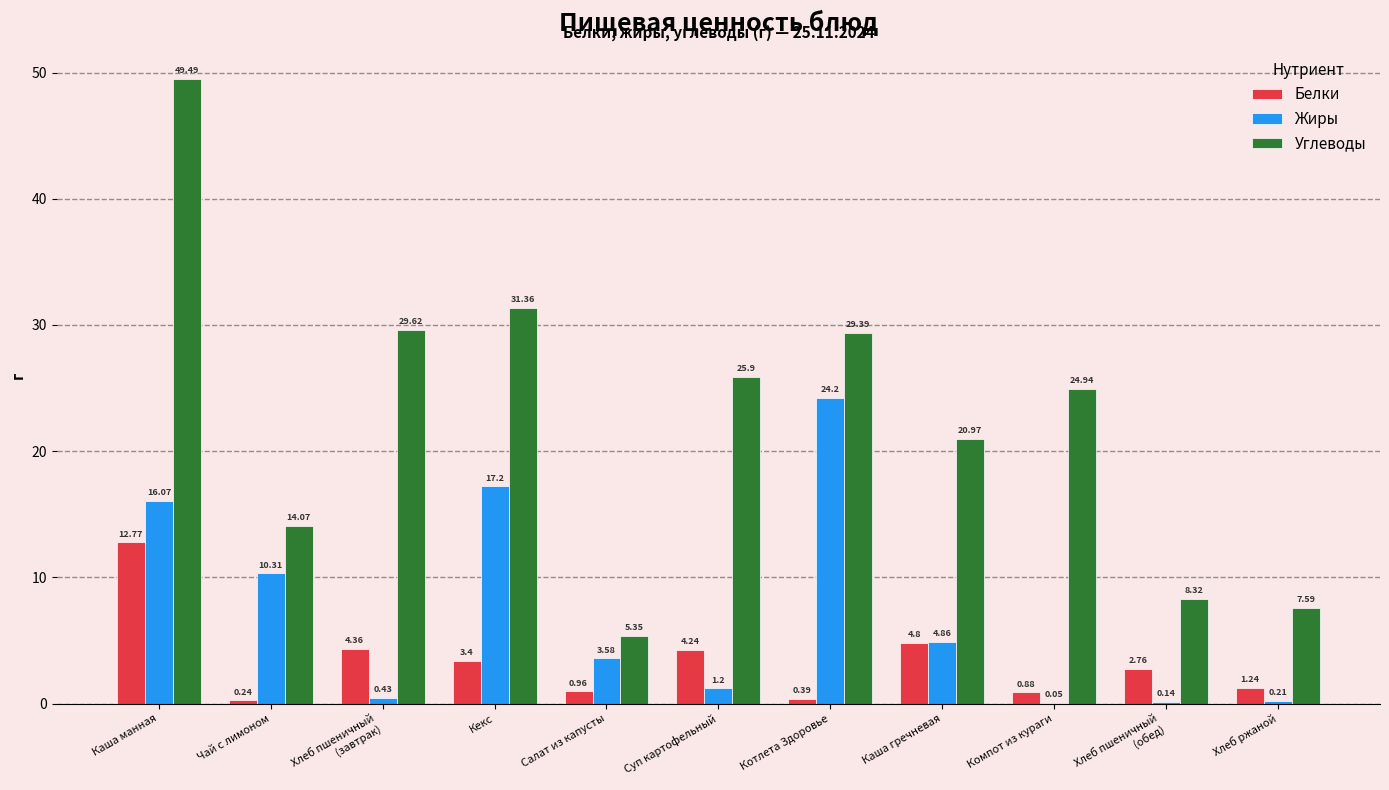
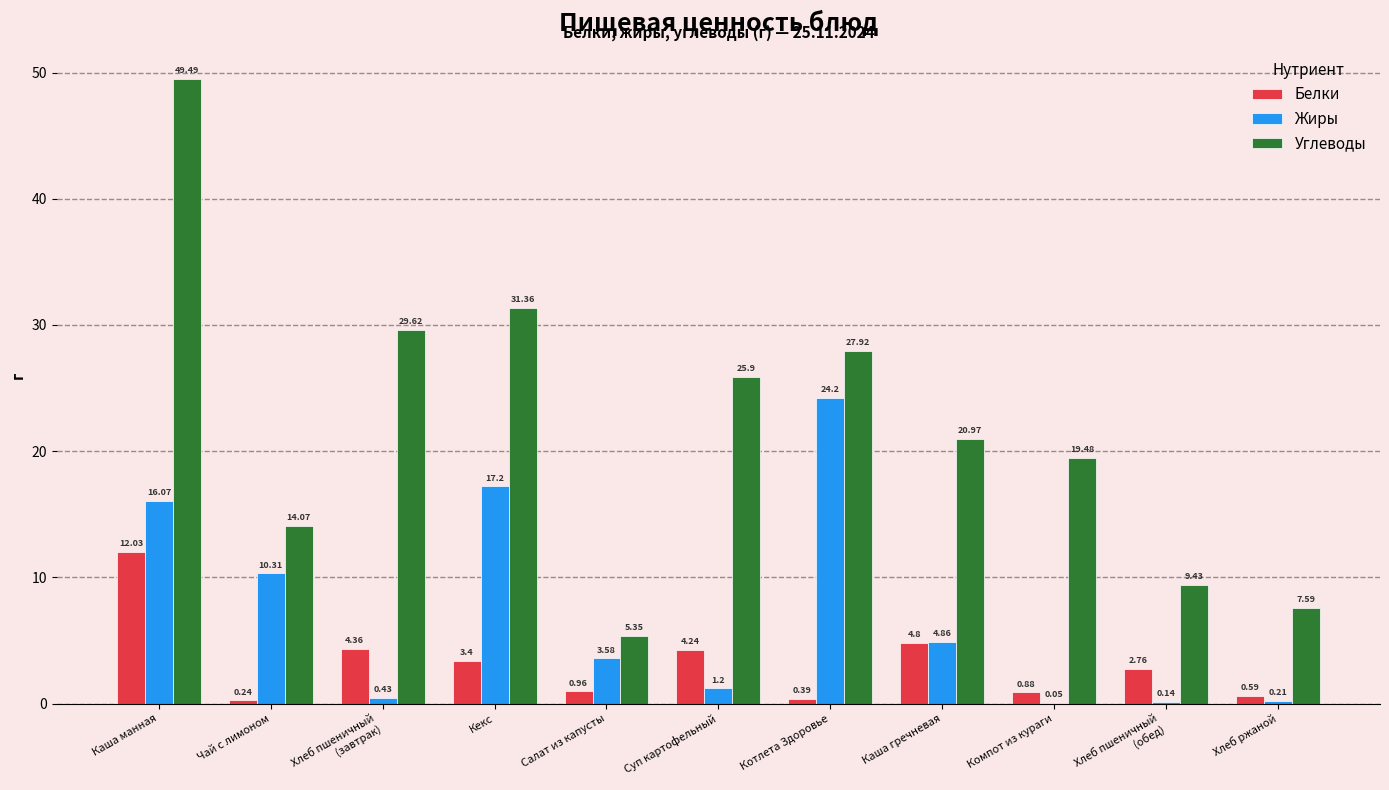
Белки, Каша манная: 12.77 -> 12.03
Углеводы, Котлета Здоровье: 29.39 -> 27.92
Углеводы, Компот из кураги: 24.94 -> 19.48
Углеводы, Хлеб пшеничный (обед): 8.32 -> 9.43
Белки, Хлеб ржаной: 1.24 -> 0.59
